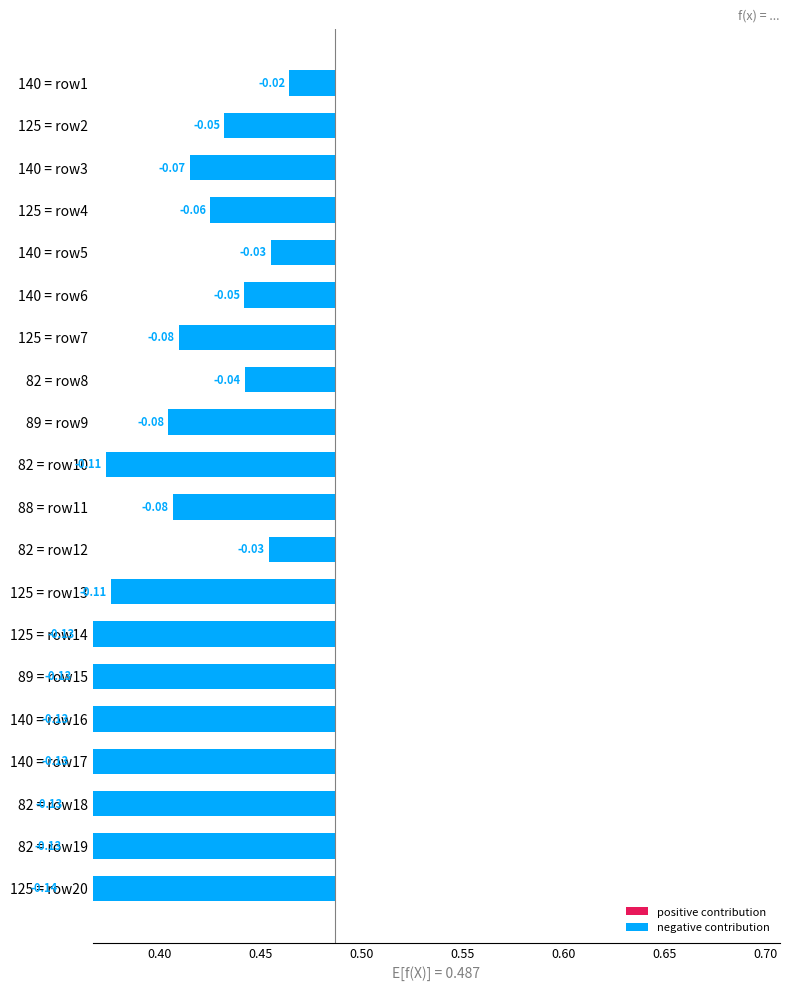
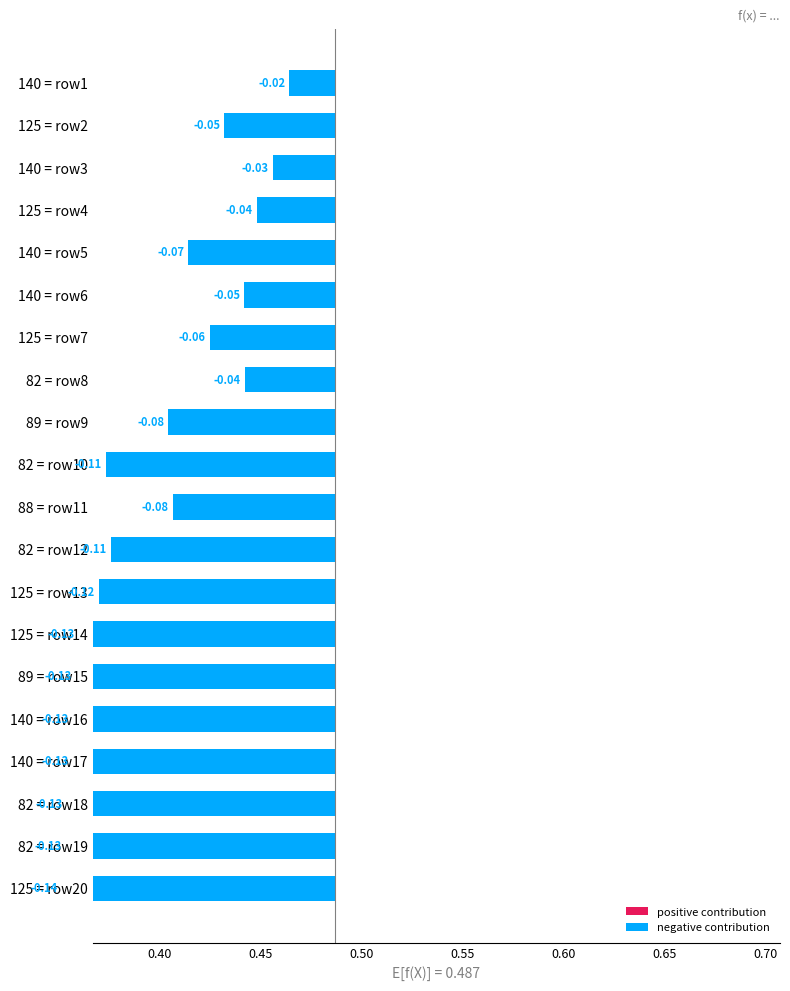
negative contribution, 140 = row3: -0.07 -> -0.03
negative contribution, 125 = row4: -0.06 -> -0.04
negative contribution, 140 = row5: -0.03 -> -0.07
negative contribution, 125 = row7: -0.08 -> -0.06
negative contribution, 82 = row12: -0.03 -> -0.11
negative contribution, 125 = row13: -0.11 -> -0.12
